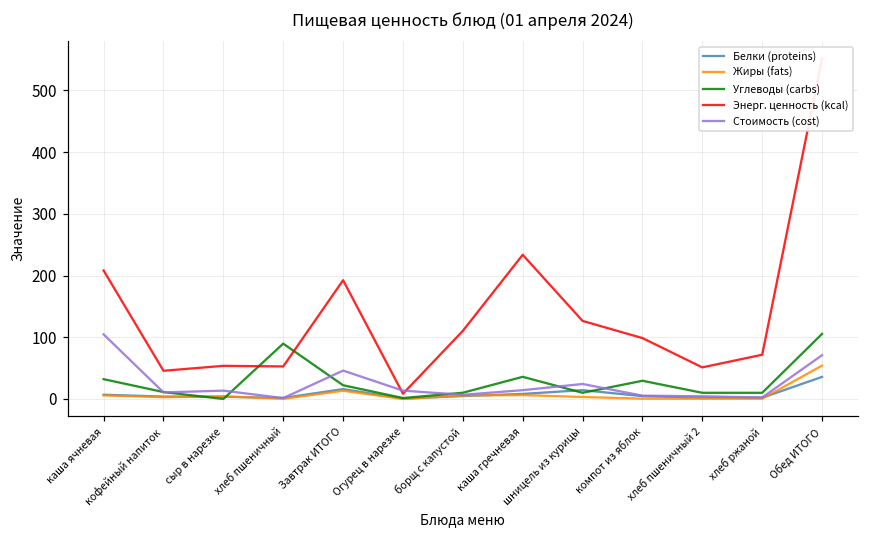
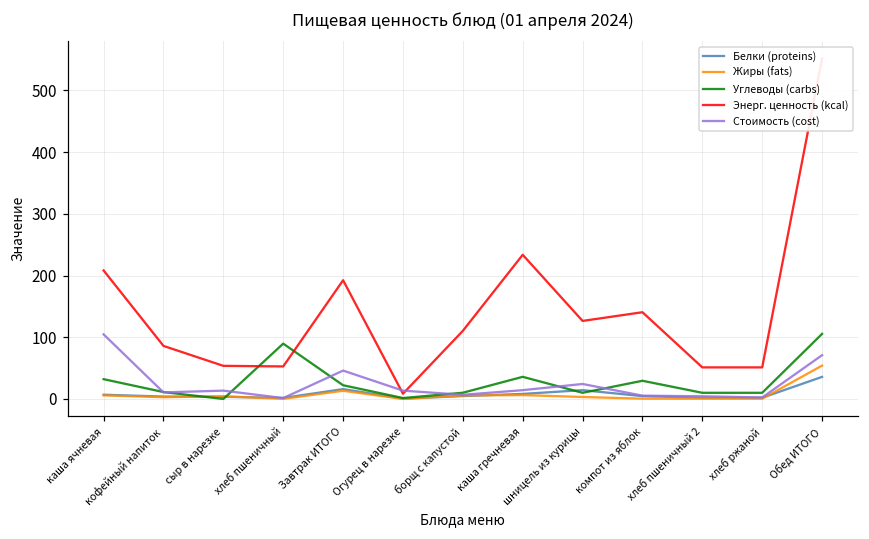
Энерг. ценность (kcal), кофейный напиток: 50 -> 90
Энерг. ценность (kcal), компот из яблок: 100 -> 140
Энерг. ценность (kcal), хлеб ржаной: 70 -> 50
